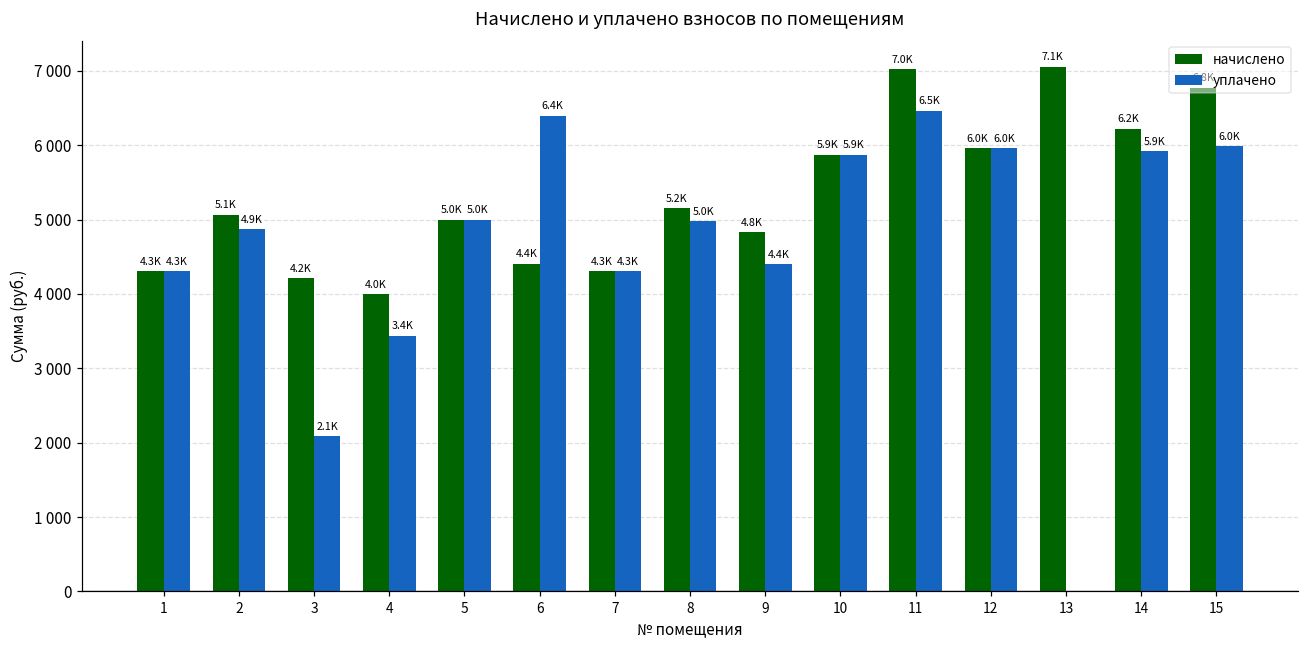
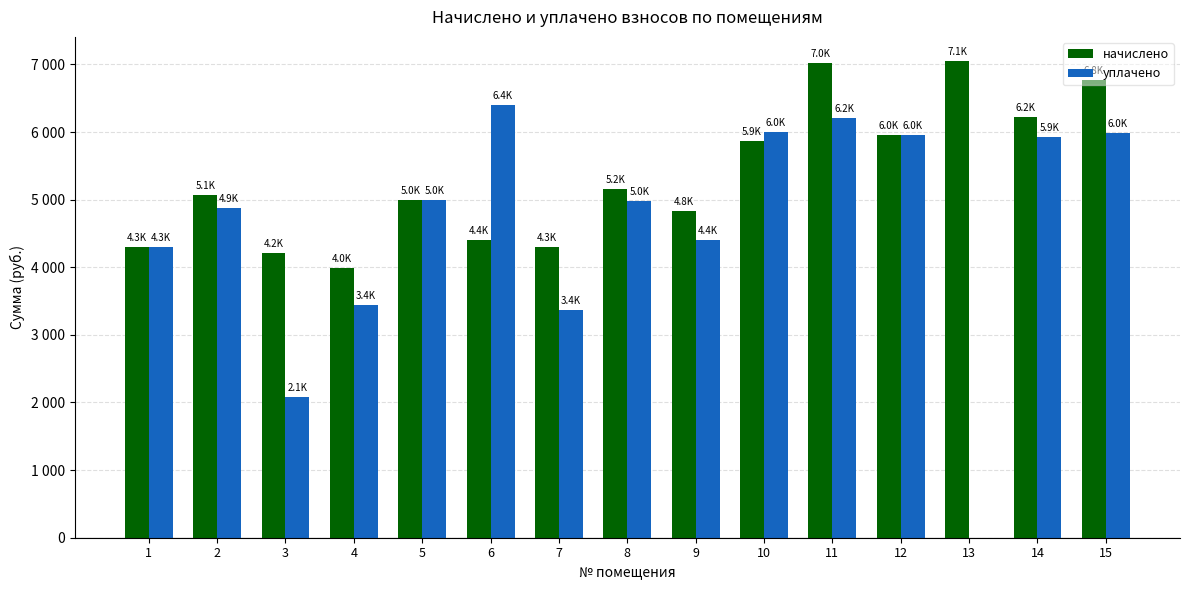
уплачено, 7: 4.3K -> 3.4K
уплачено, 10: 5.9K -> 6.0K
уплачено, 11: 6.5K -> 6.2K
